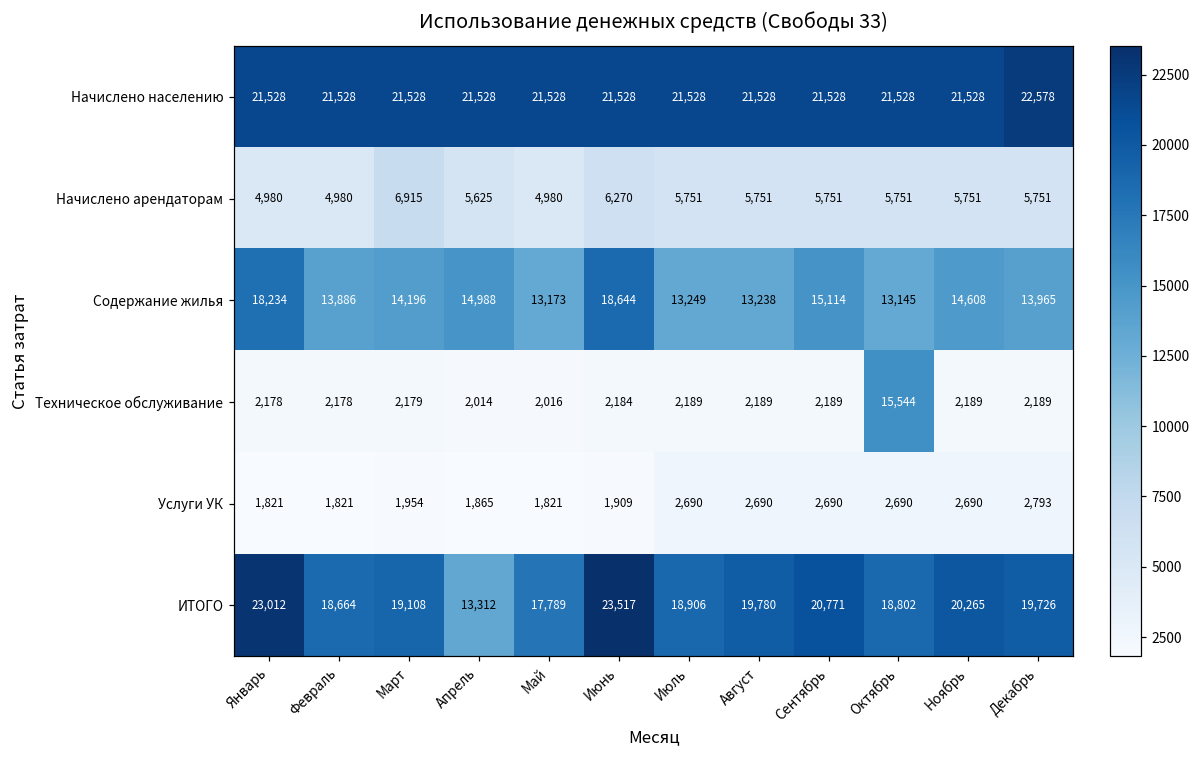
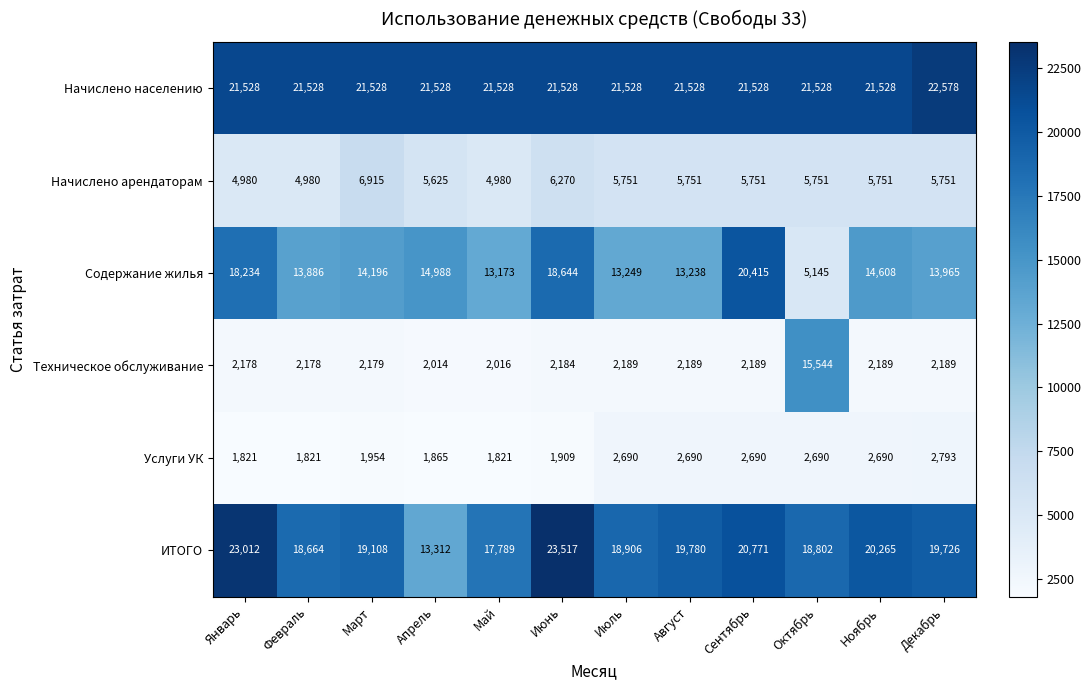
Содержание жилья, Сентябрь: 15,114 -> 20,415
Содержание жилья, Октябрь: 13,145 -> 5,145
